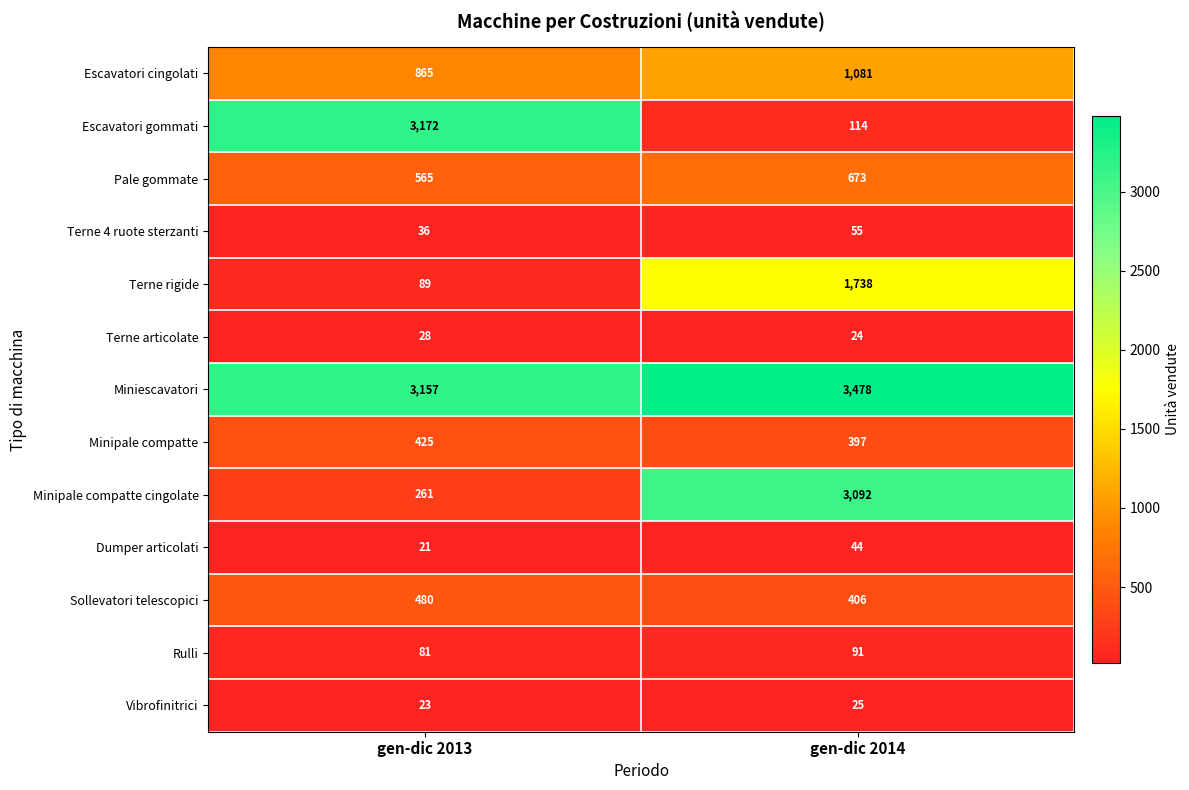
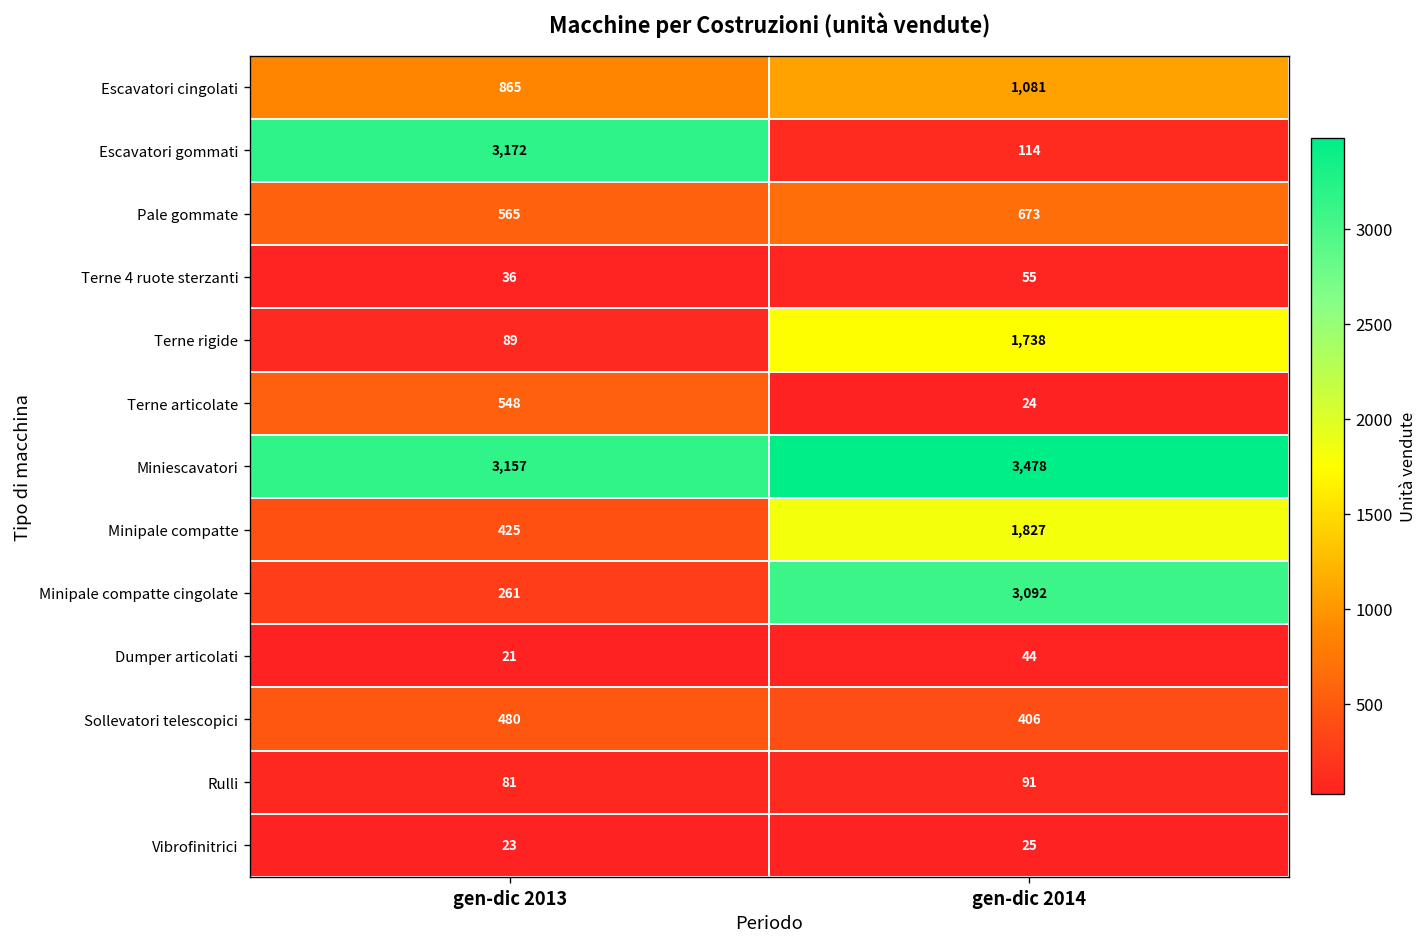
Terne articolate, gen-dic 2013: 28 -> 548
Minipale compatte, gen-dic 2014: 397 -> 1,827
